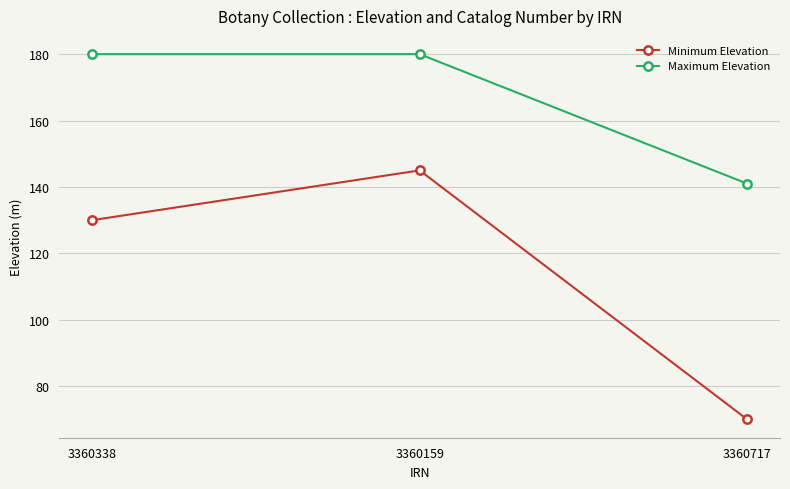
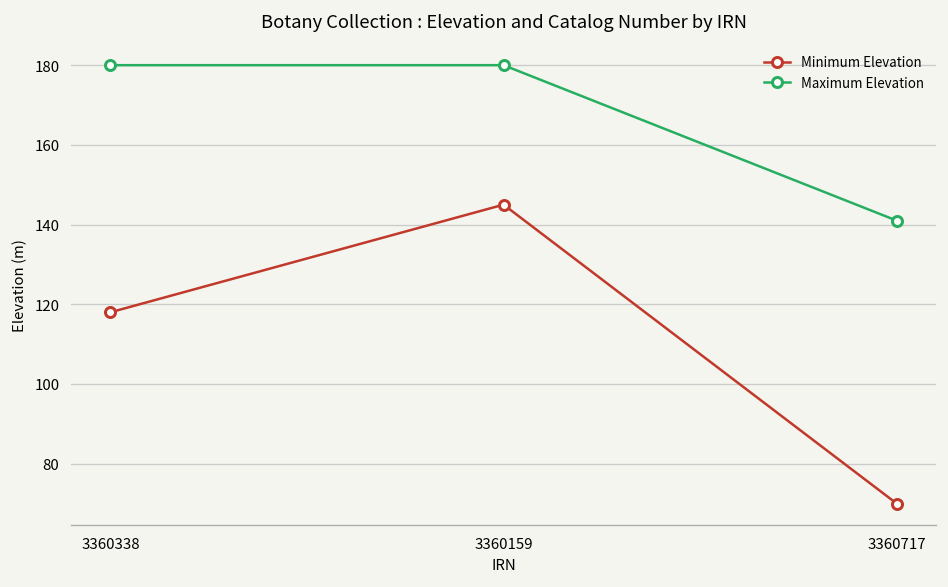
Minimum Elevation, 3360338: 130 -> 118
